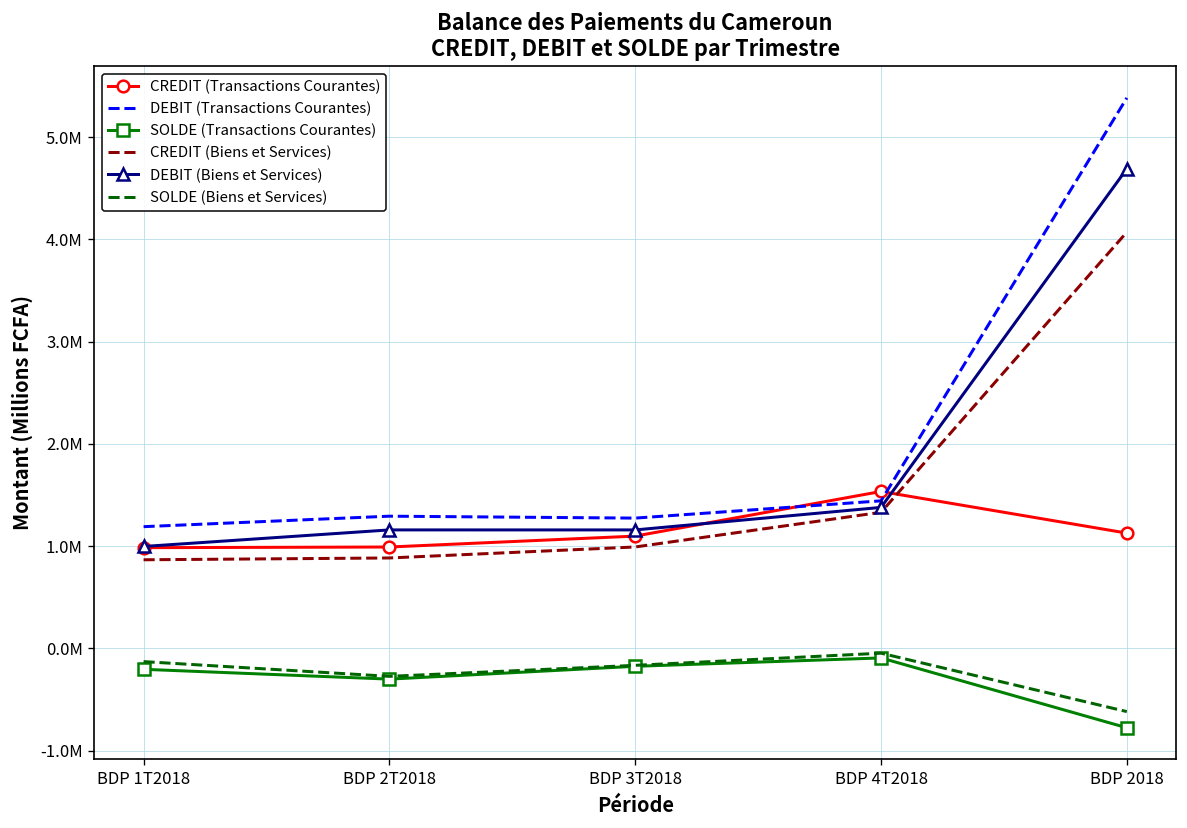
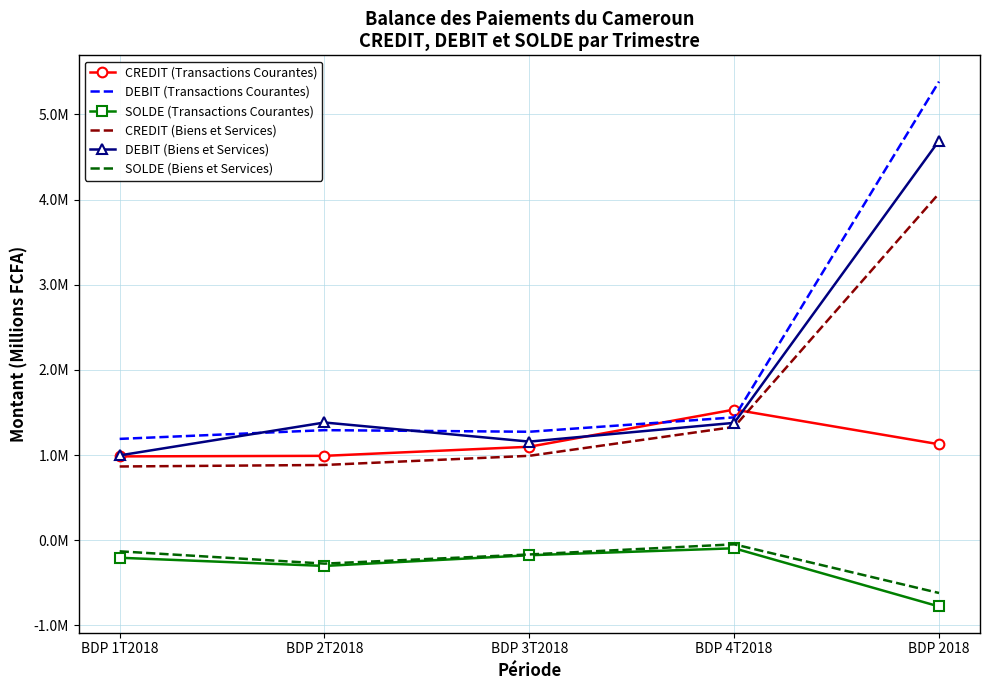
DEBIT (Biens et Services), BDP 2T2018: 1200000 -> 1400000
